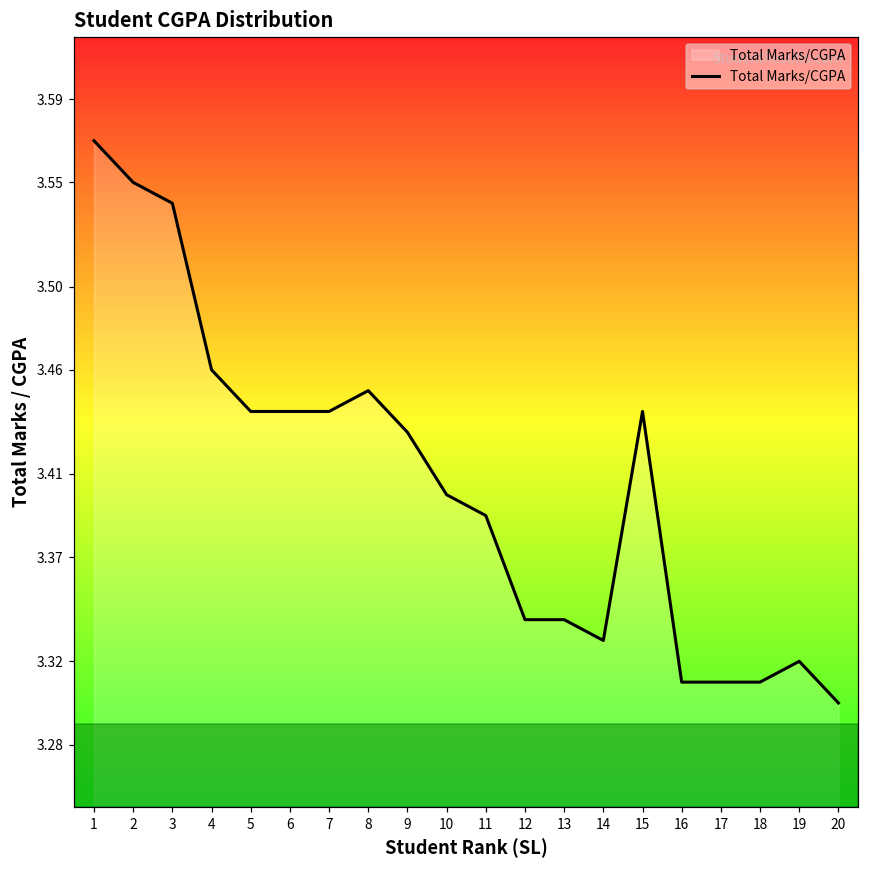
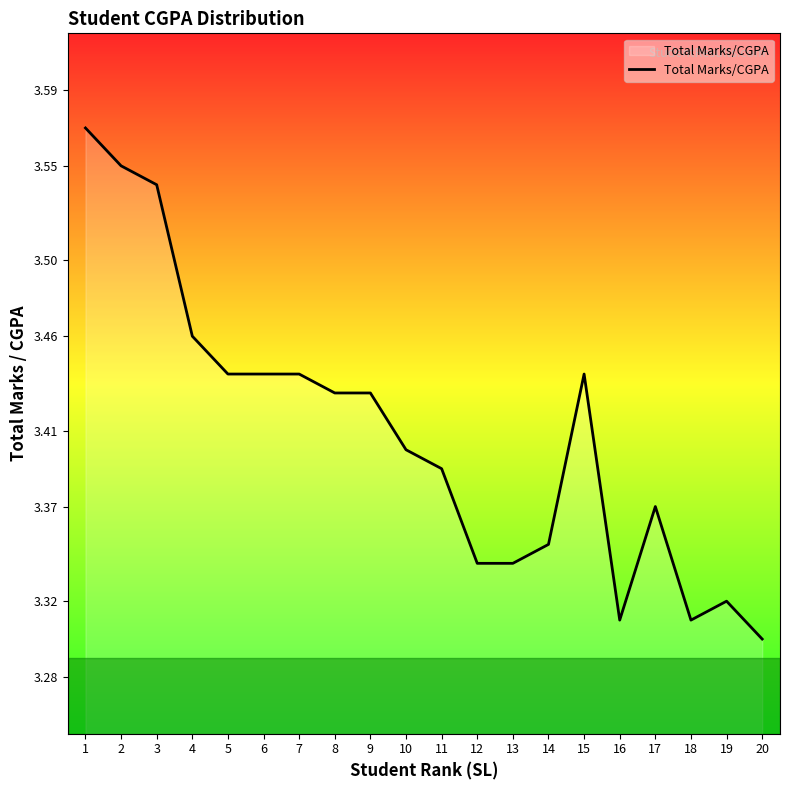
8: 3.45 -> 3.43
14: 3.33 -> 3.35
17: 3.31 -> 3.37
